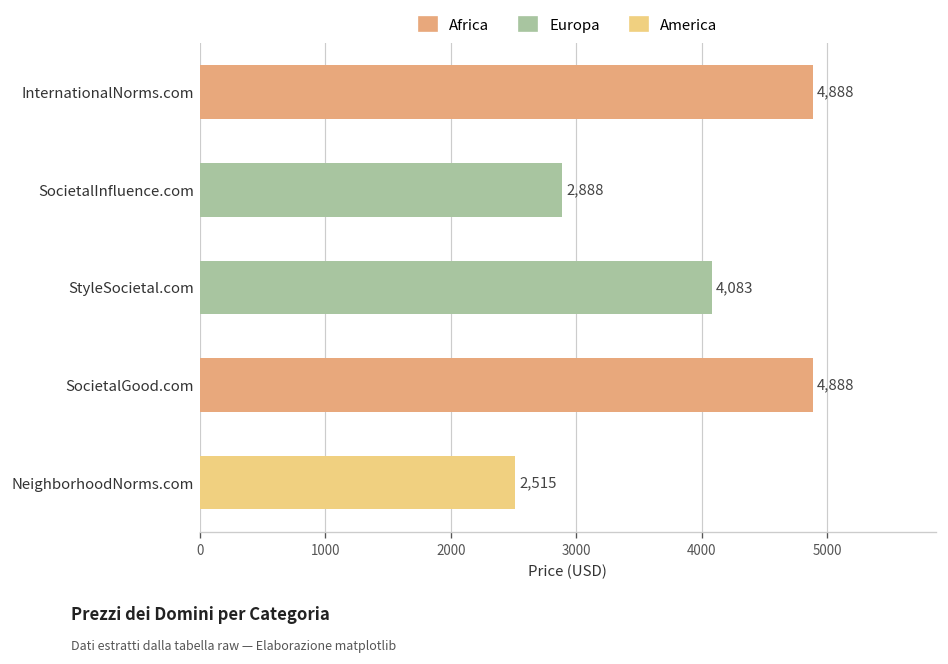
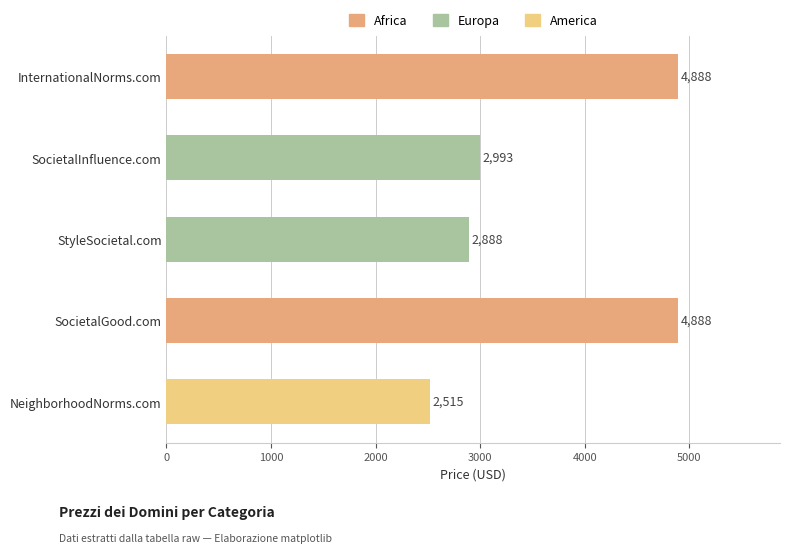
SocietalInfluence.com: 2,888 -> 2,993
StyleSocietal.com: 4,083 -> 2,888
